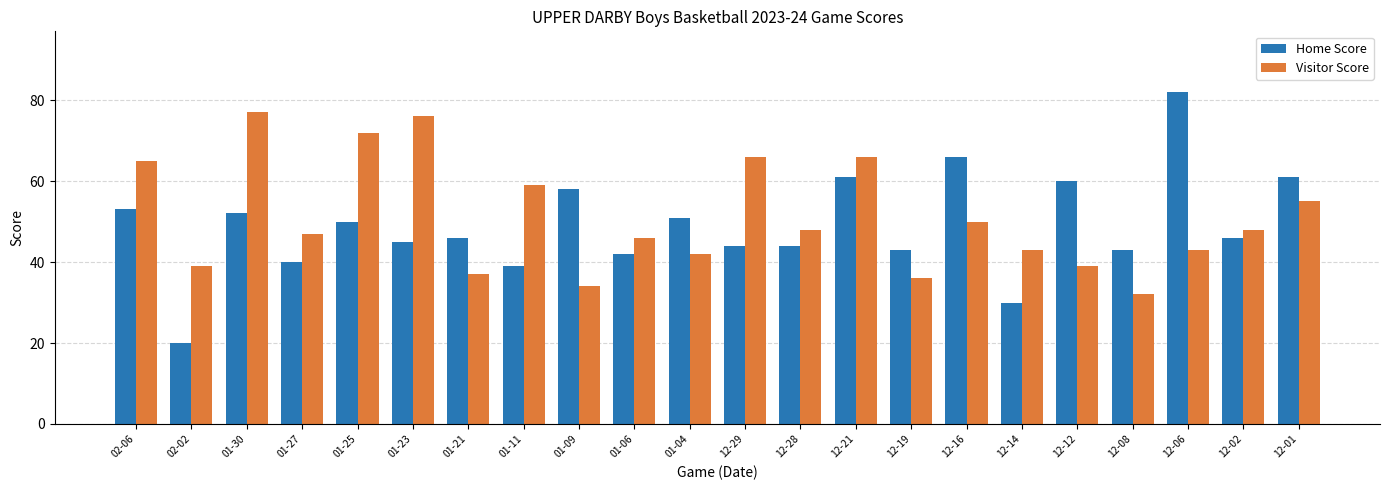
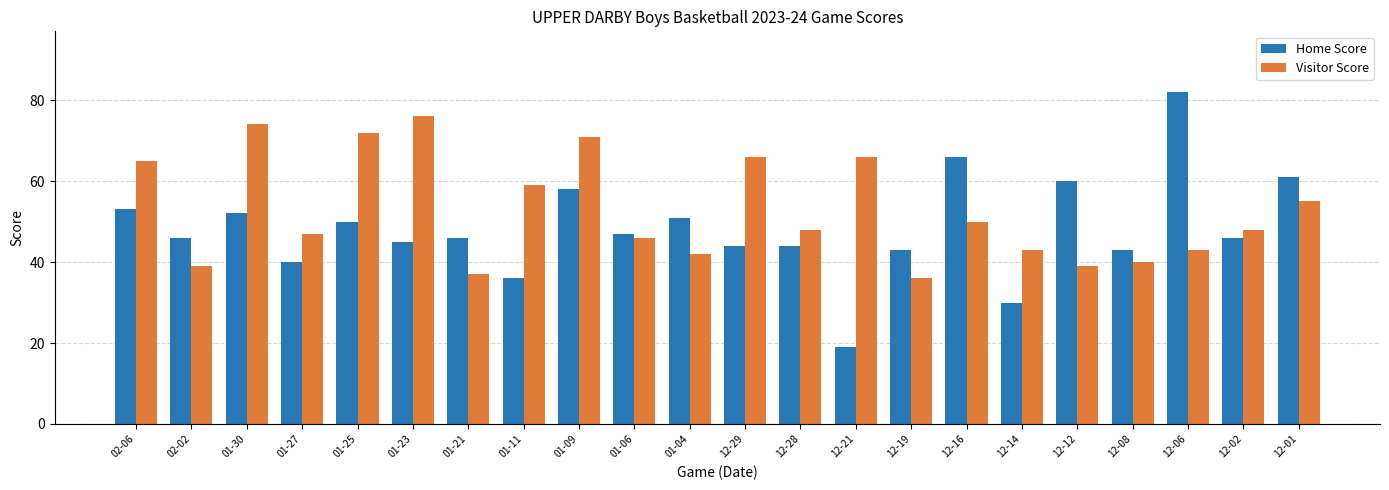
Home Score, 02-02: 20 -> 46
Visitor Score, 01-30: 77 -> 74
Home Score, 01-11: 39 -> 36
Visitor Score, 01-09: 34 -> 71
Home Score, 01-06: 42 -> 47
Home Score, 12-21: 61 -> 19
Visitor Score, 12-08: 32 -> 40
